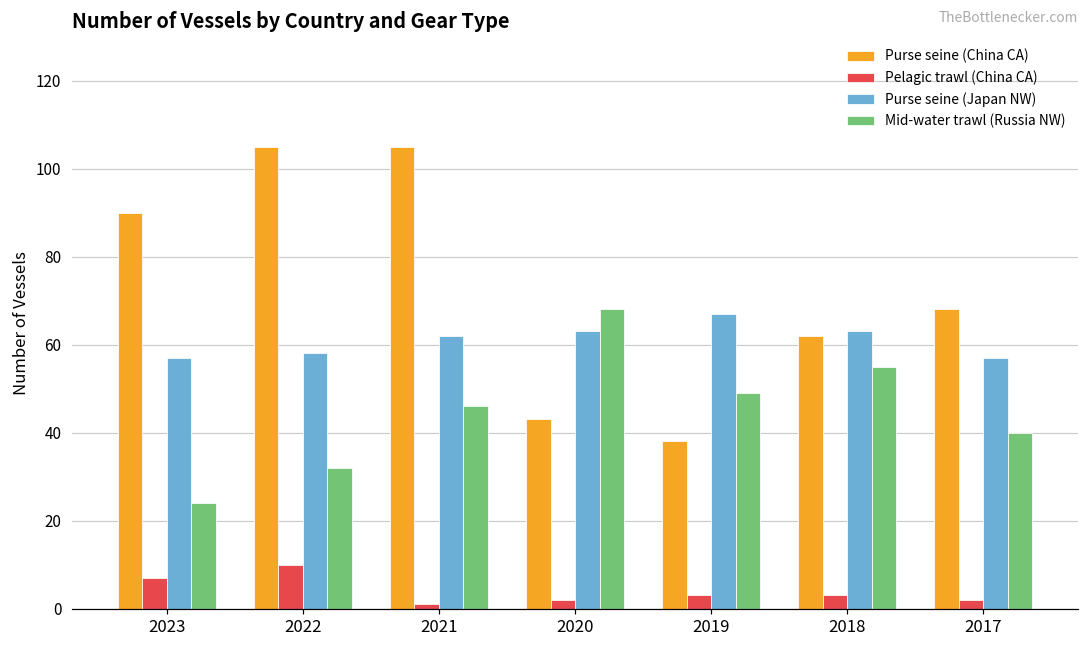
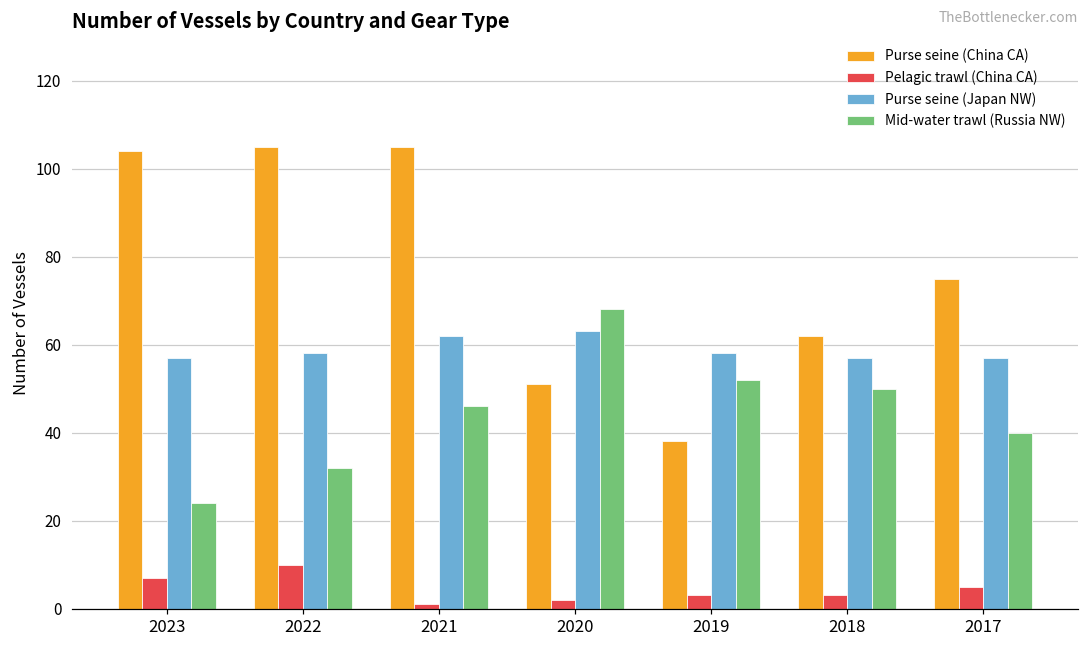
Purse seine (China CA), 2023: 90 -> 104
Purse seine (China CA), 2020: 43 -> 51
Purse seine (Japan NW), 2019: 67 -> 58
Mid-water trawl (Russia NW), 2019: 49 -> 52
Purse seine (Japan NW), 2018: 63 -> 57
Mid-water trawl (Russia NW), 2018: 55 -> 50
Purse seine (China CA), 2017: 68 -> 75
Pelagic trawl (China CA), 2017: 2 -> 5
